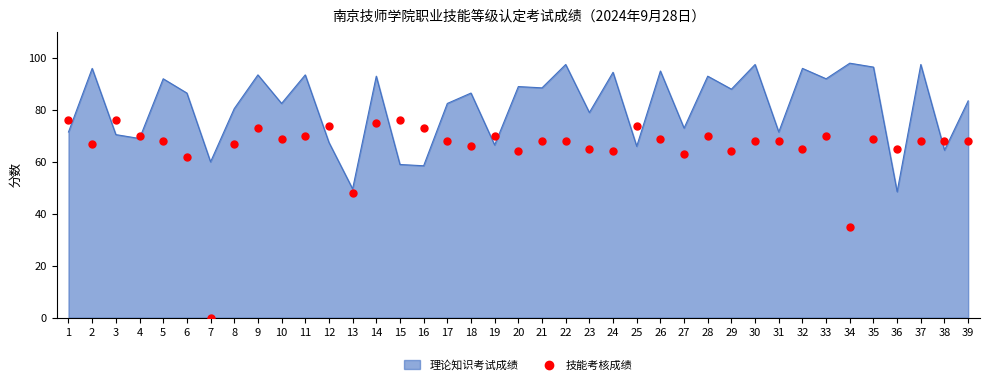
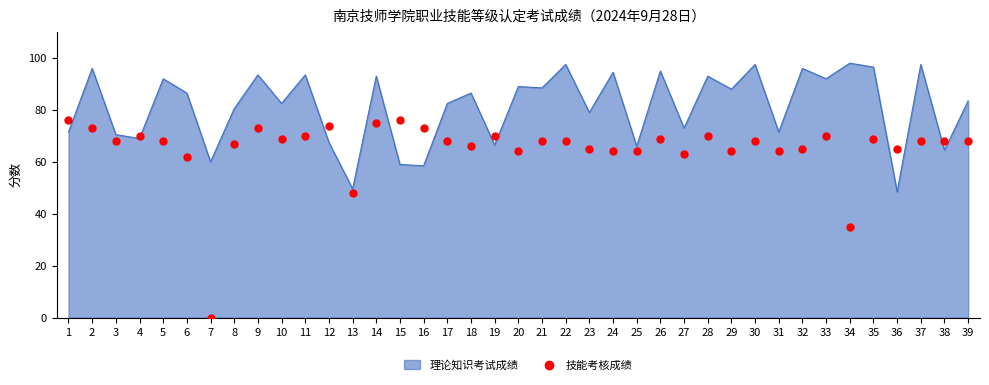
技能考核成绩, 2: 67 -> 73
技能考核成绩, 3: 76 -> 68
技能考核成绩, 25: 74 -> 64
技能考核成绩, 31: 68 -> 64
